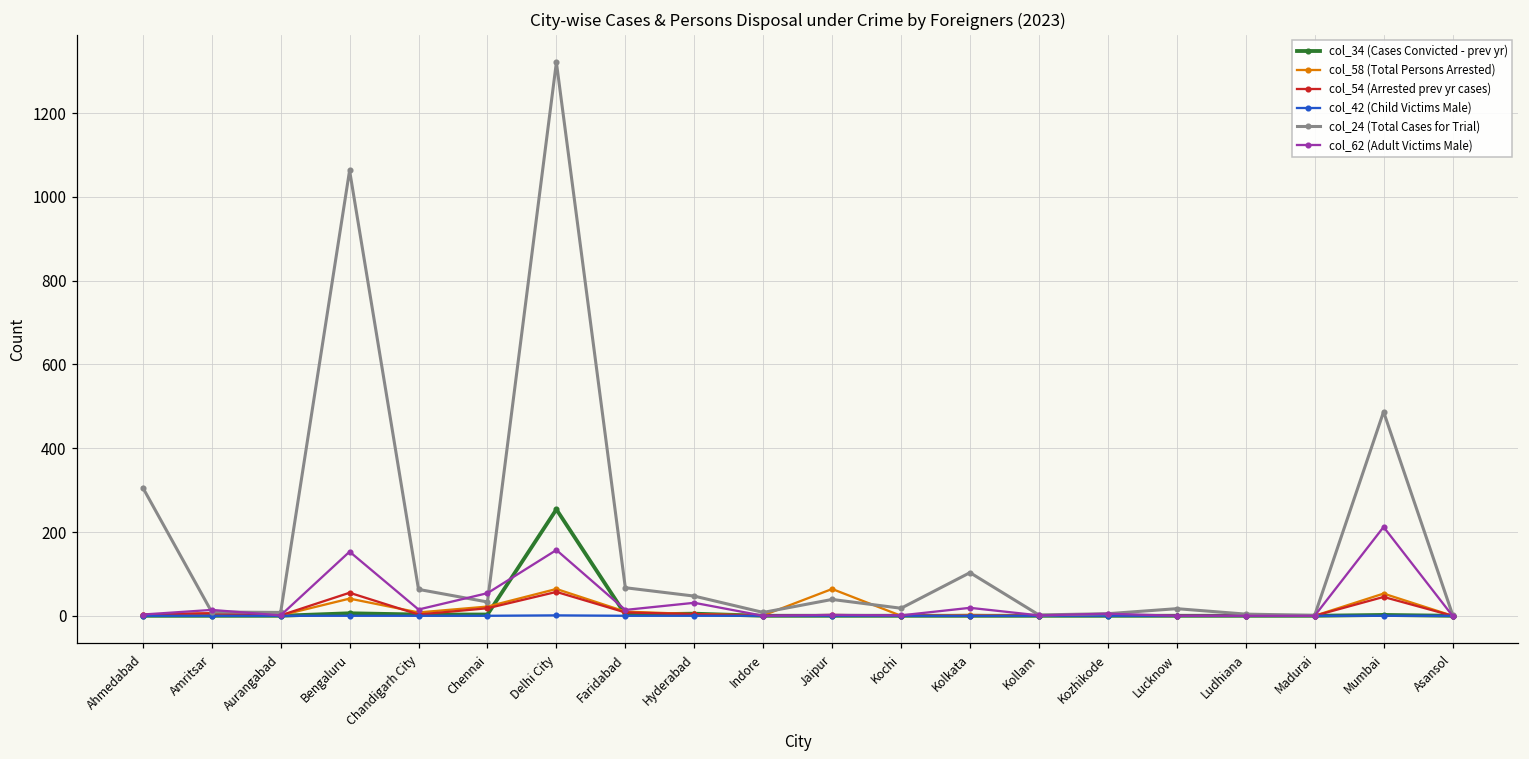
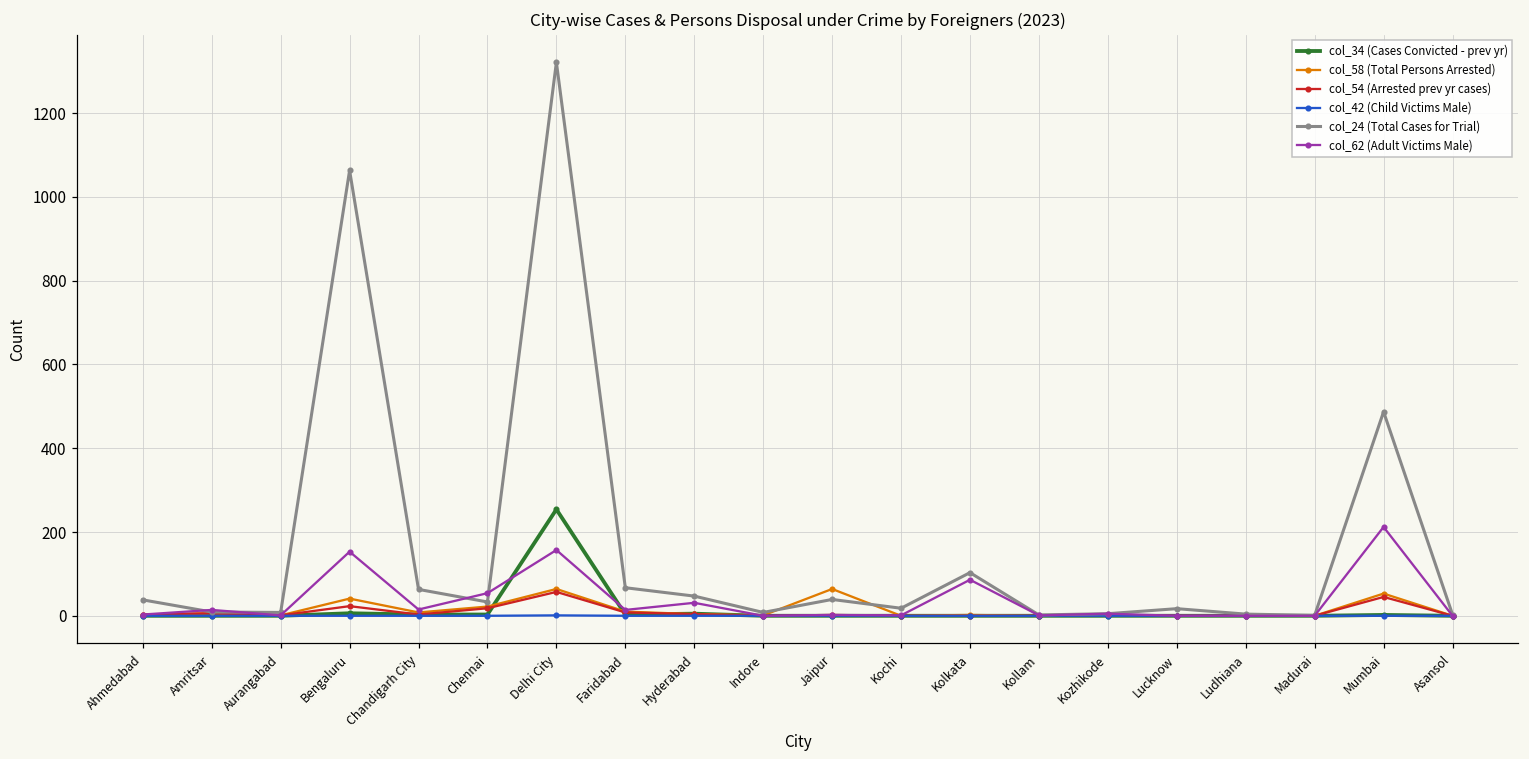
col_24 (Total Cases for Trial), Ahmedabad: 310 -> 40
col_54 (Arrested prev yr cases), Bengaluru: 60 -> 20
col_62 (Adult Victims Male), Kolkata: 20 -> 90
